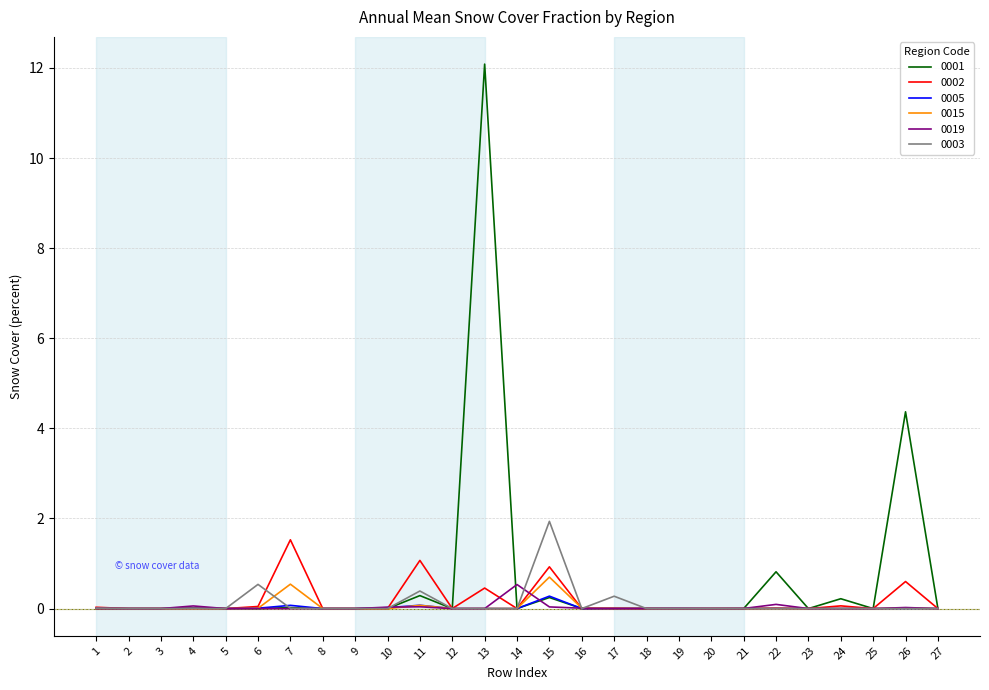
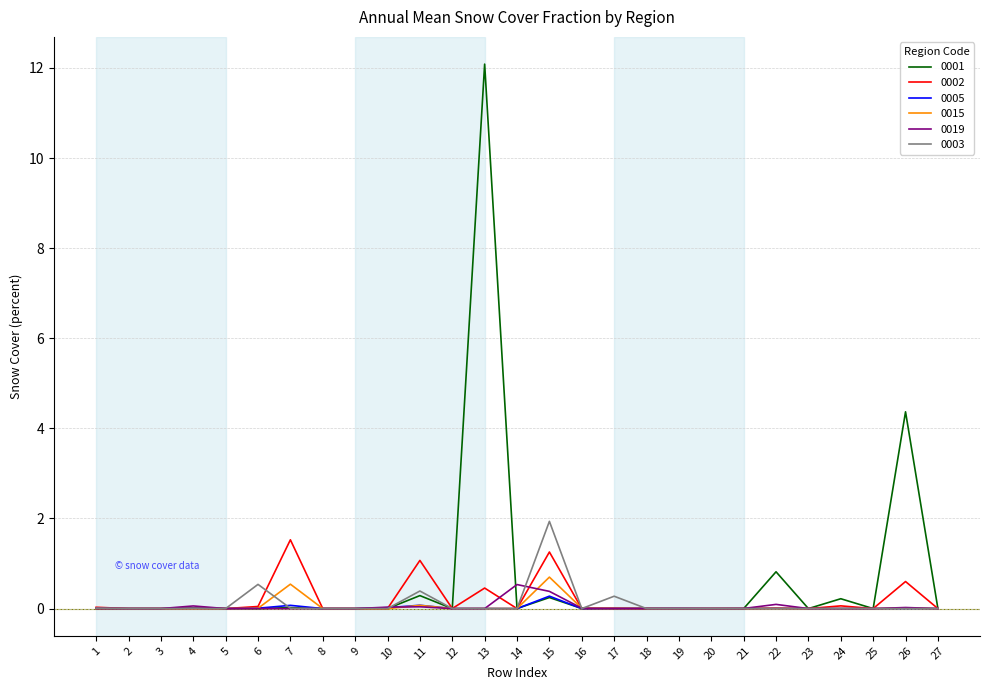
0002, 15: 0.9 -> 1.3
0019, 15: 0.0 -> 0.4
